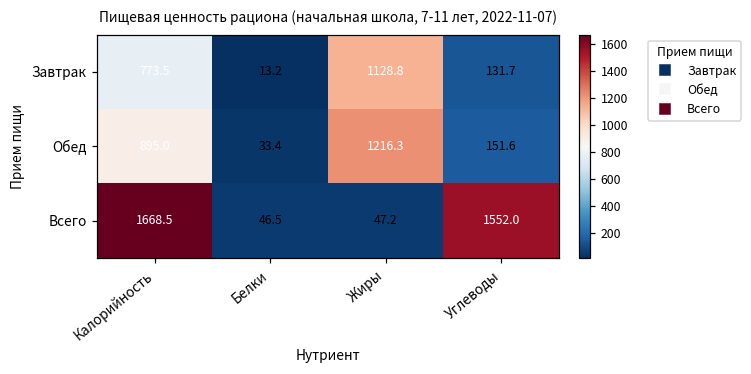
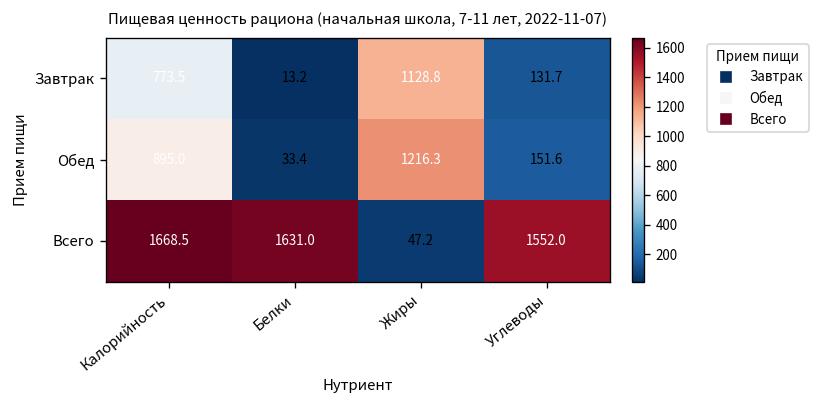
Всего, Белки: 46.5 -> 1631.0
